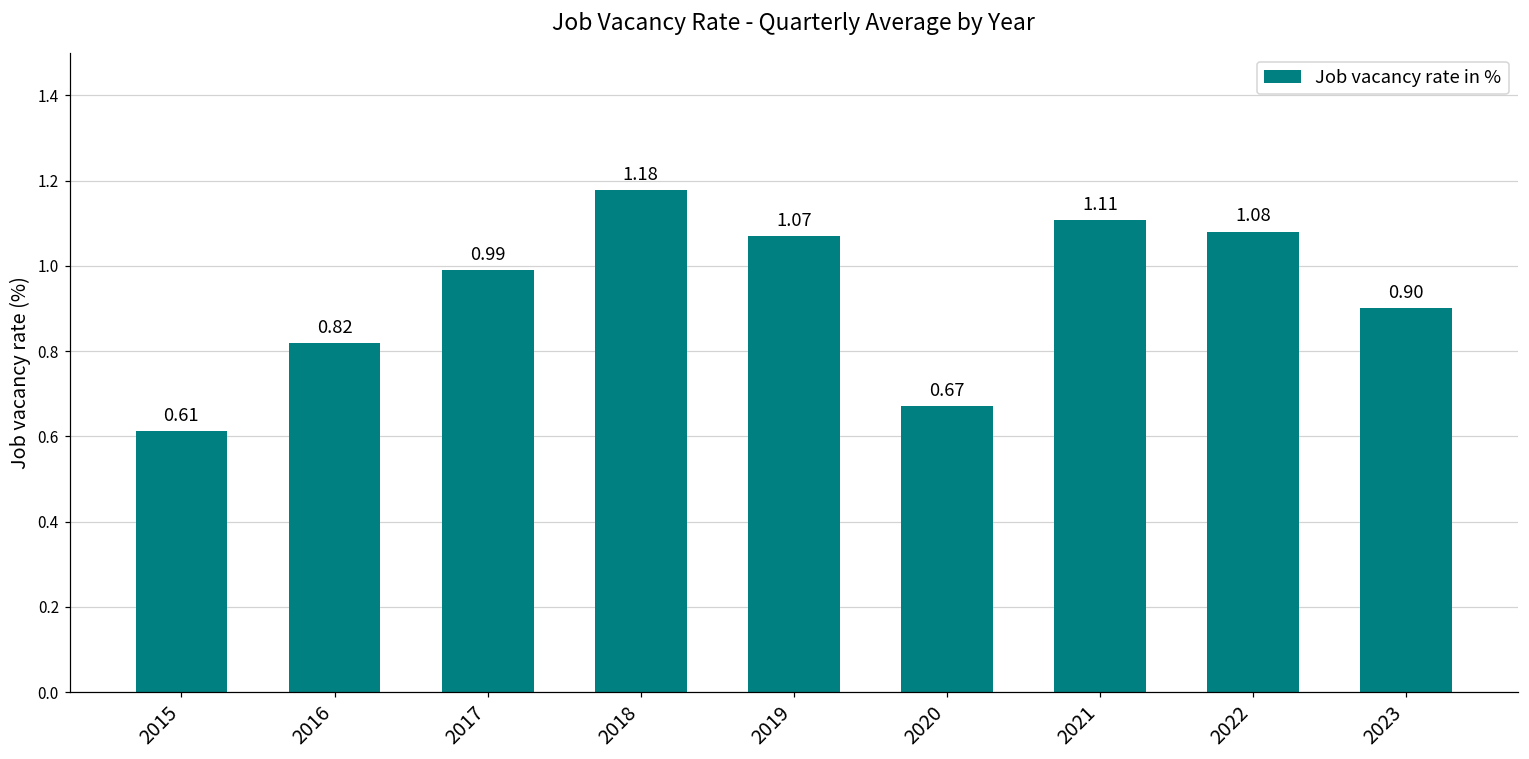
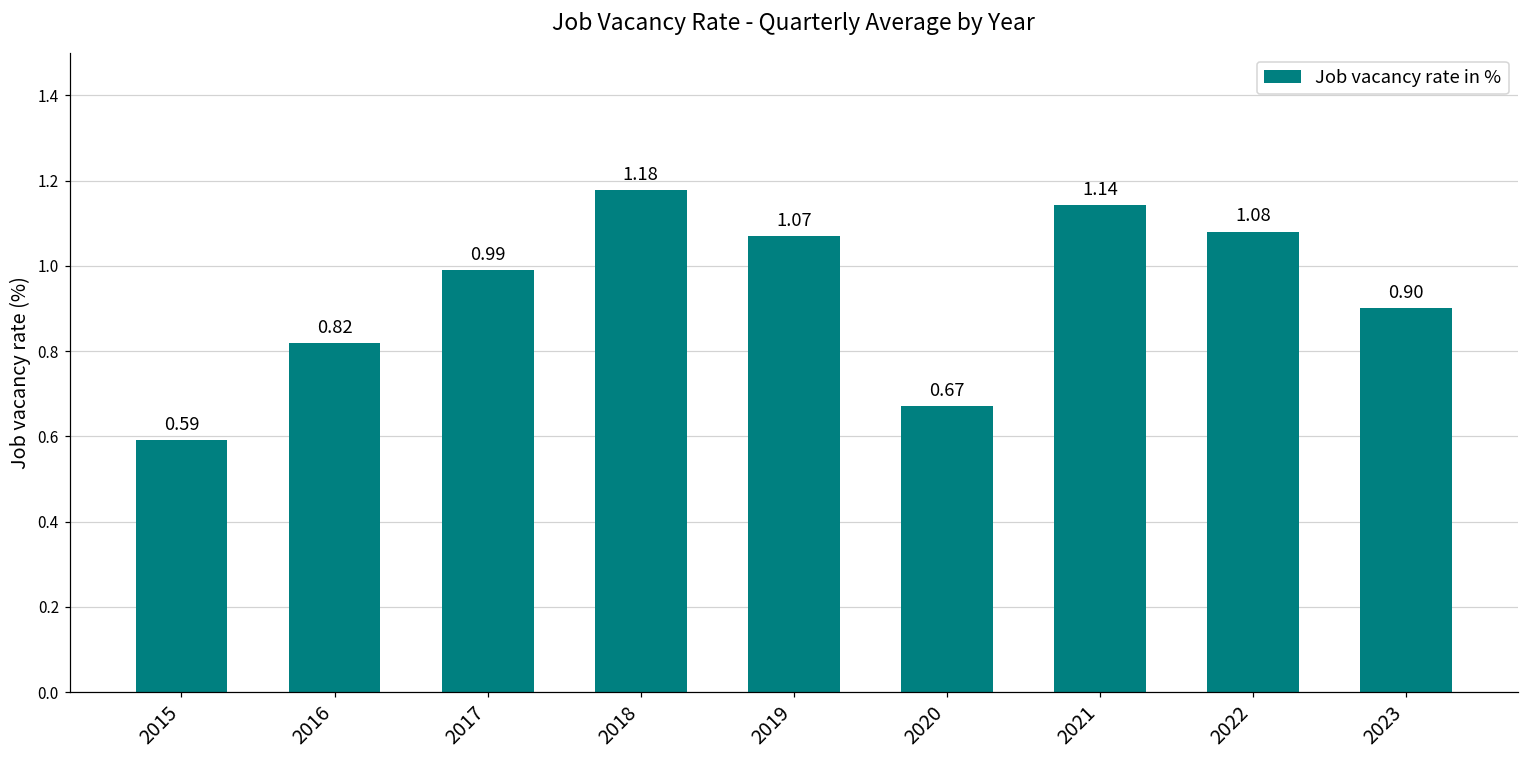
2015: 0.61 -> 0.59
2021: 1.11 -> 1.14
